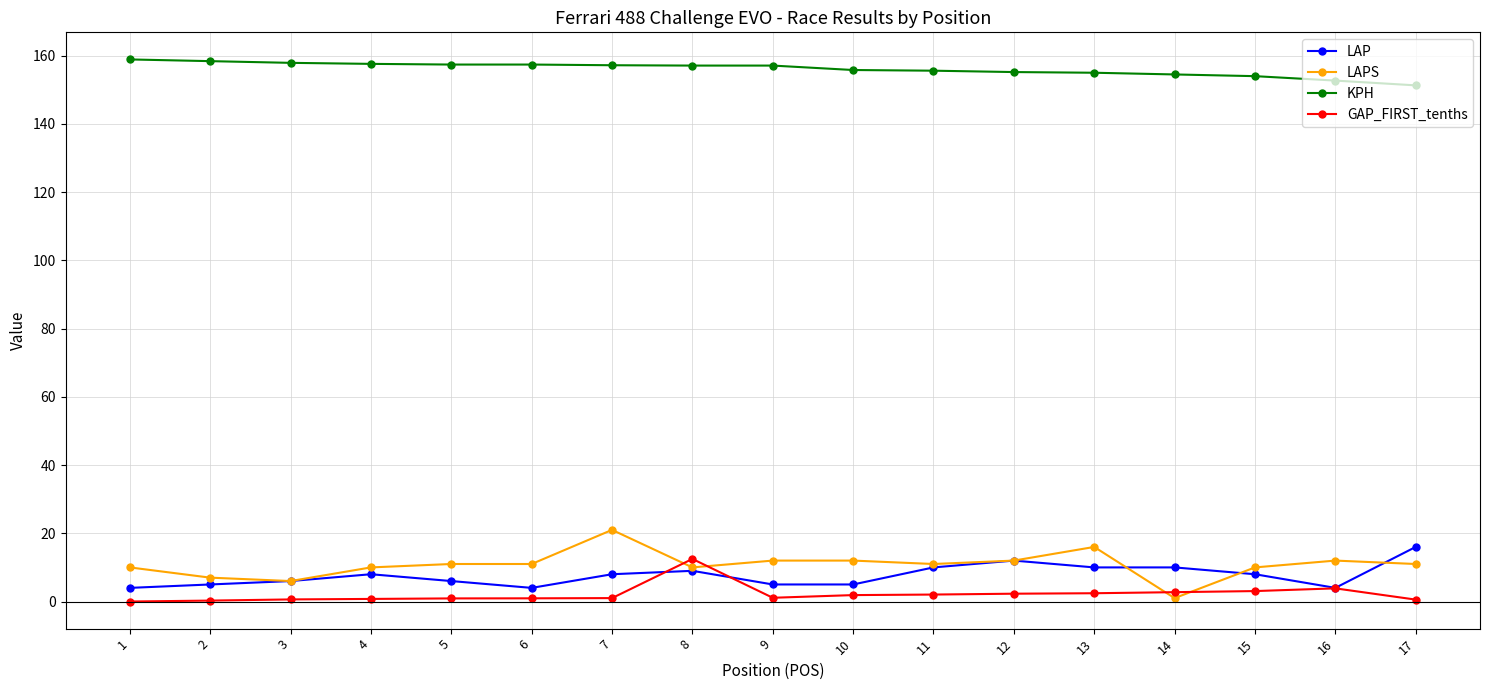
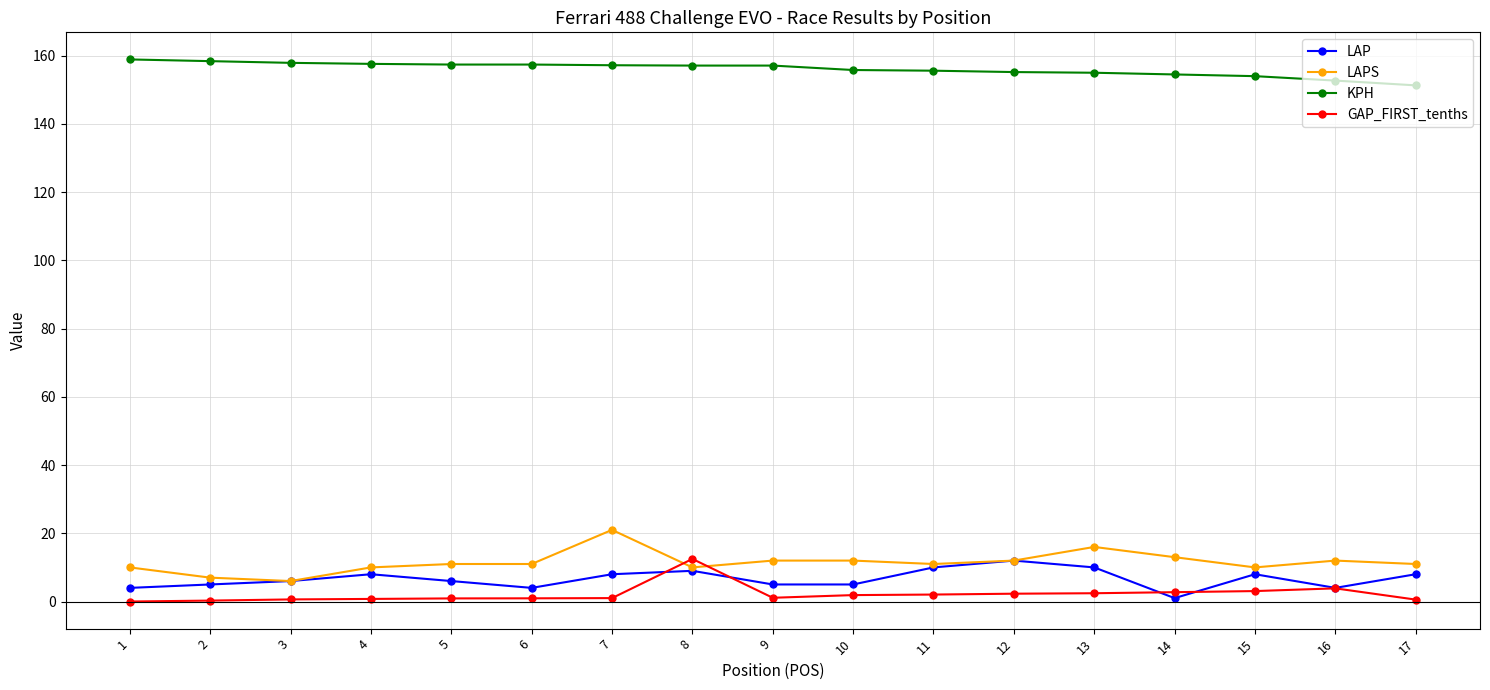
LAP, 14: 10 -> 1
LAPS, 14: 1 -> 13
LAP, 17: 16 -> 8
